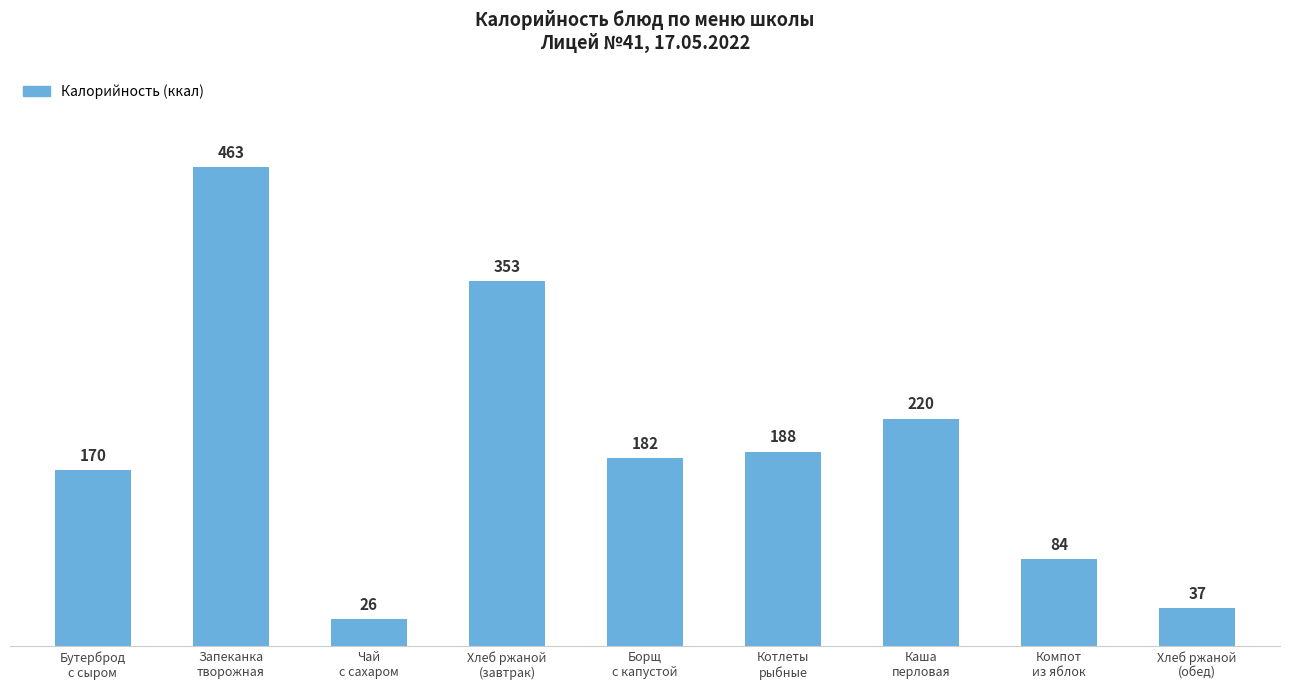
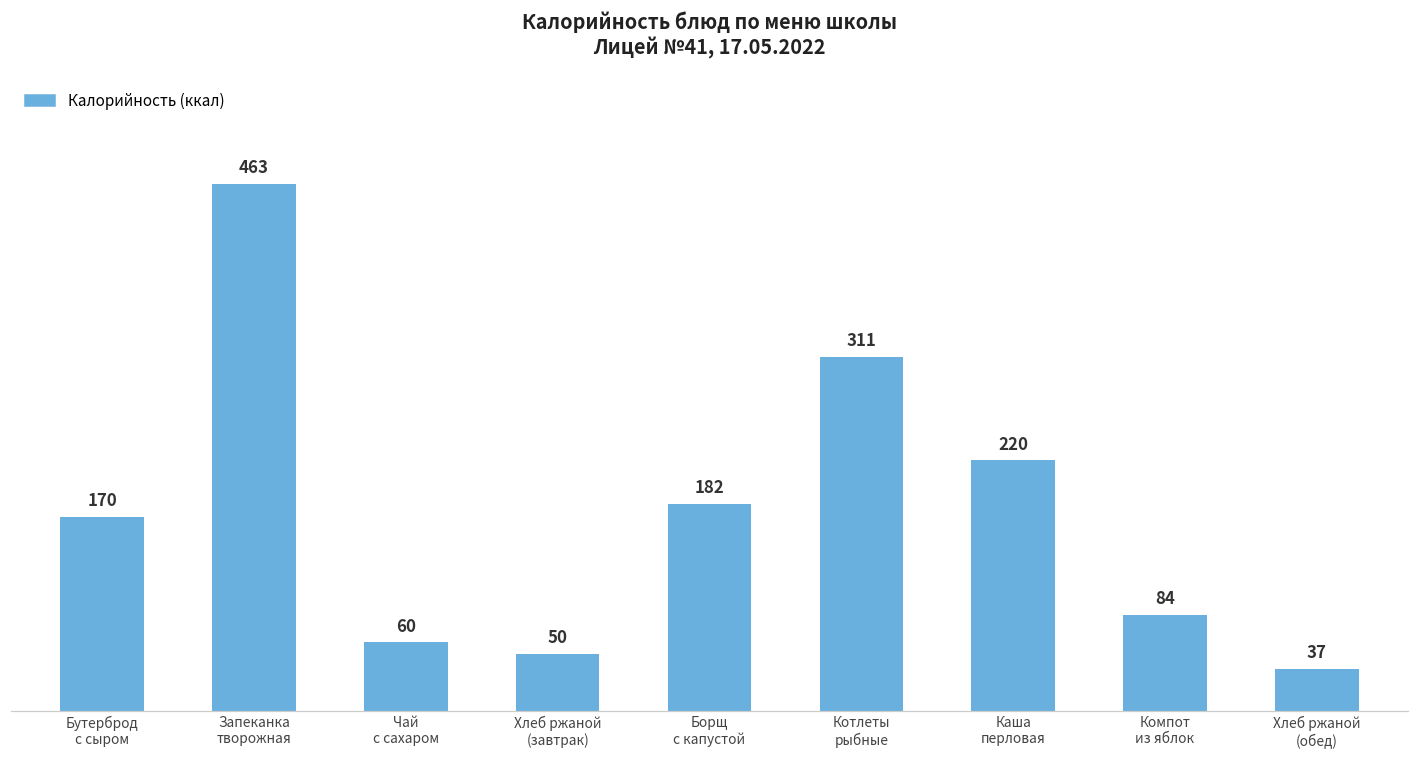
Чай с сахаром: 26 -> 60
Хлеб ржаной (завтрак): 353 -> 50
Котлеты рыбные: 188 -> 311
